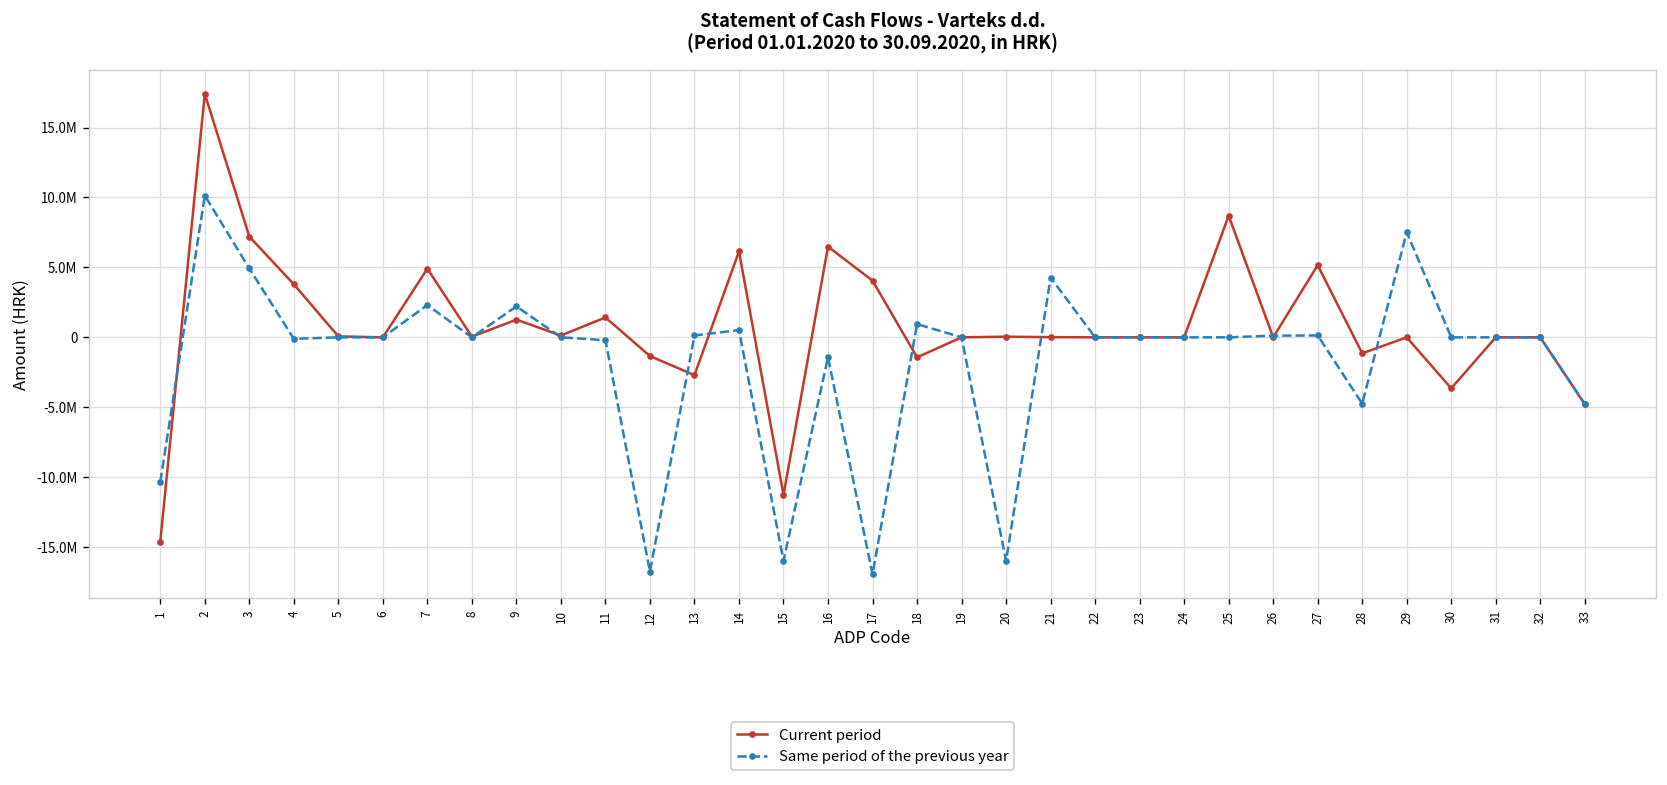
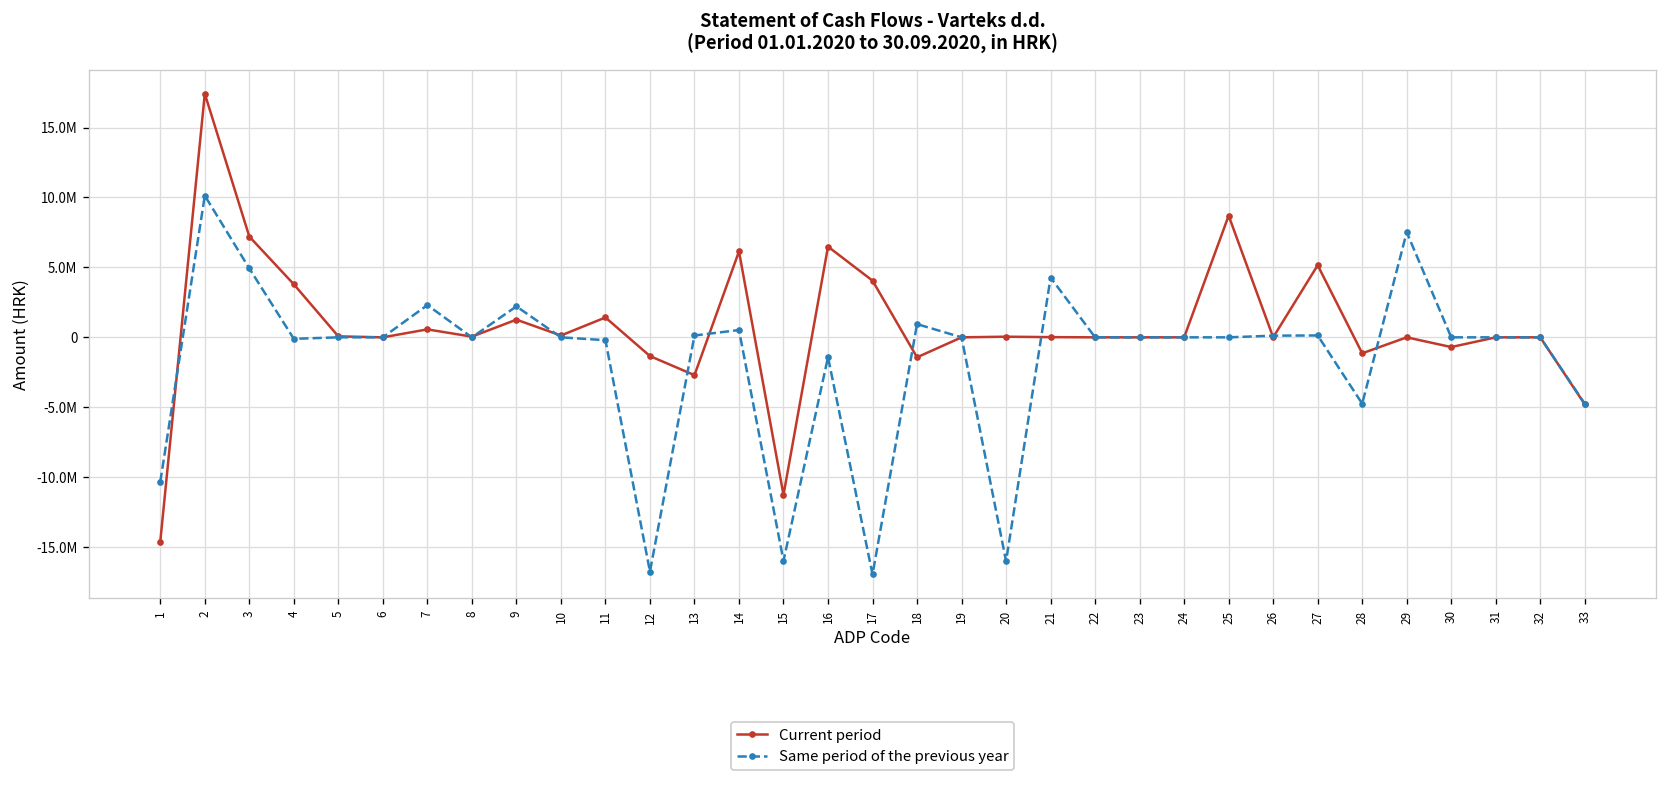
Current period, 7: 4900000 -> 600000
Current period, 30: -3600000 -> -700000
